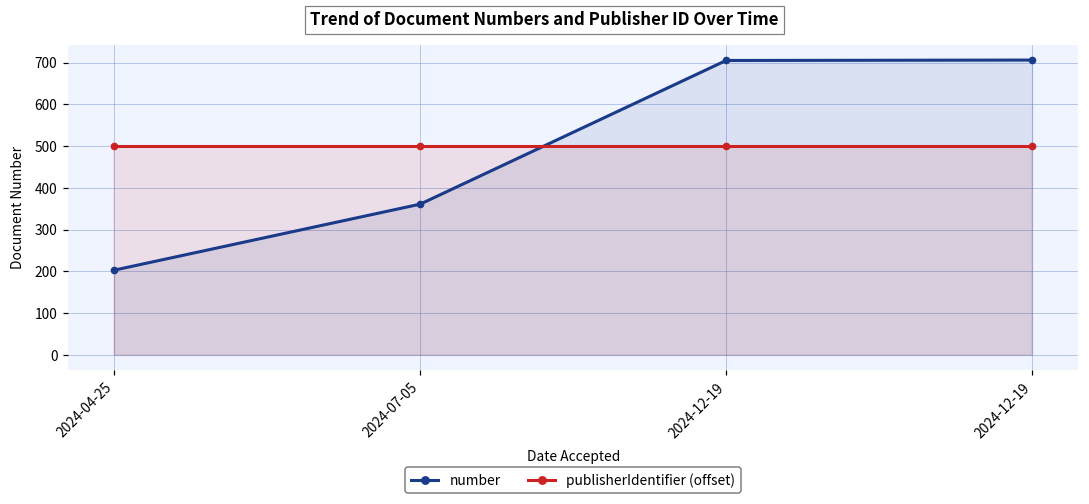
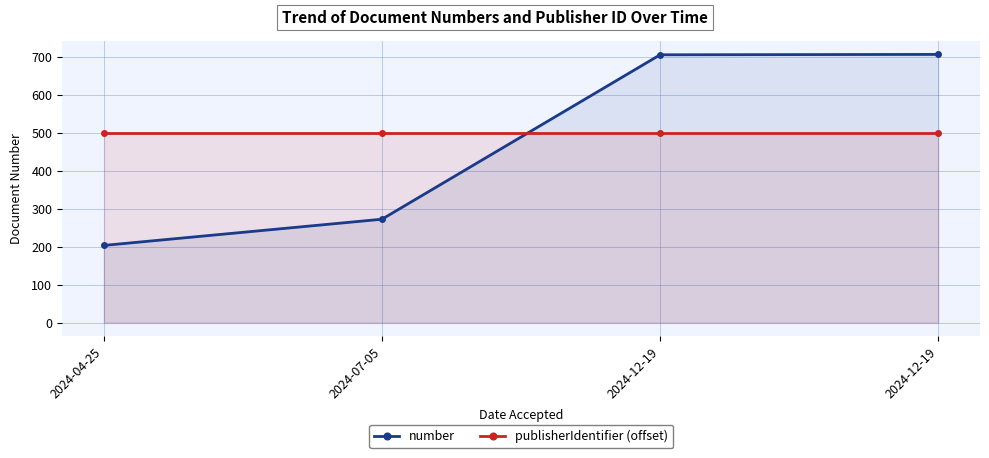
number, 2024-07-05: 360 -> 270
